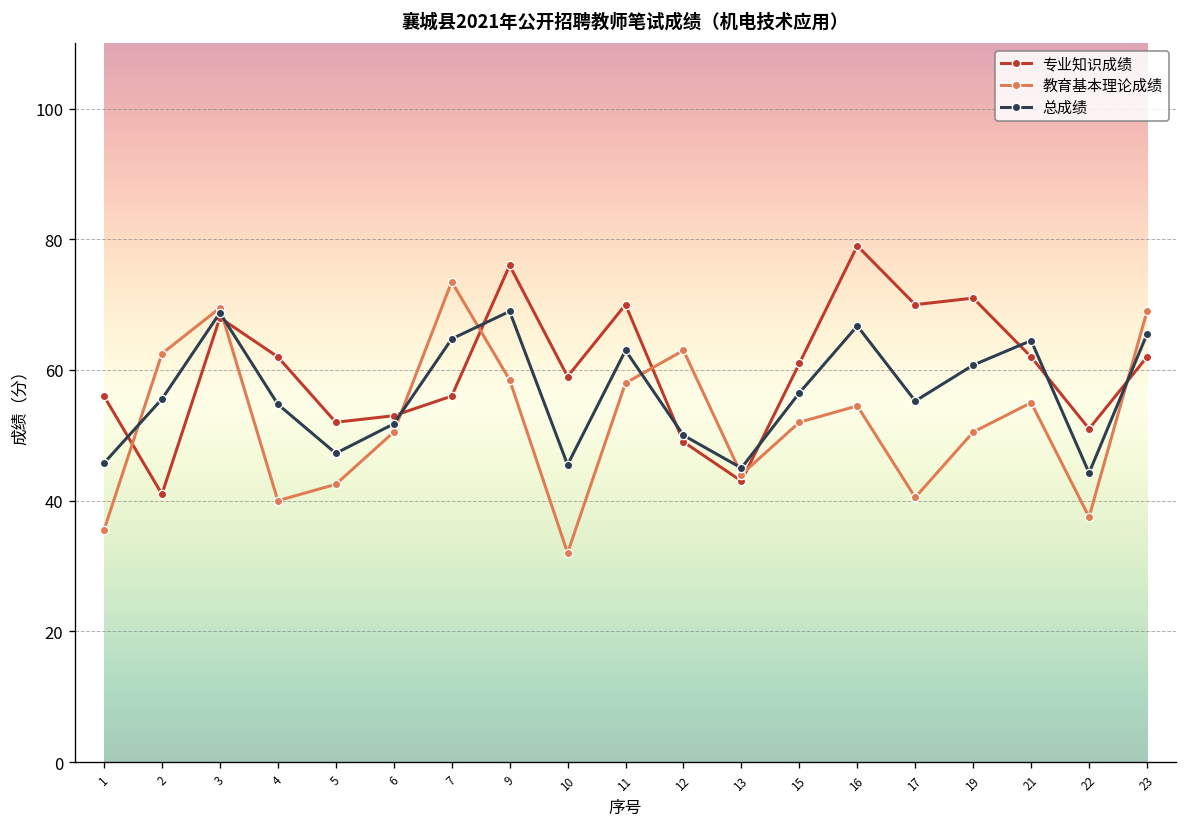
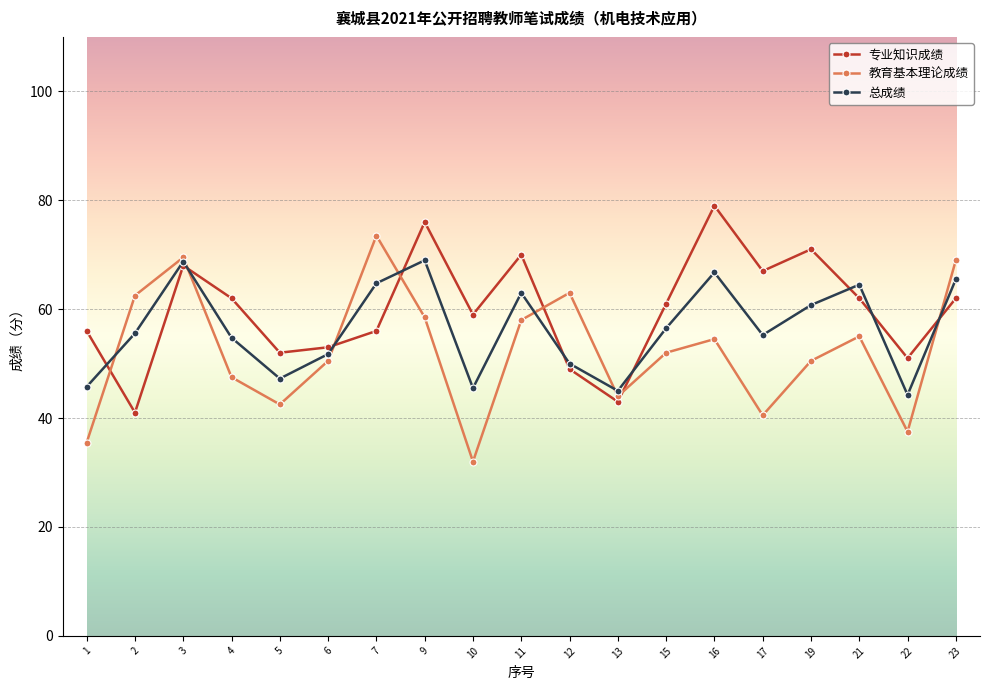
教育基本理论成绩, 4: 40 -> 48
专业知识成绩, 17: 70 -> 67
